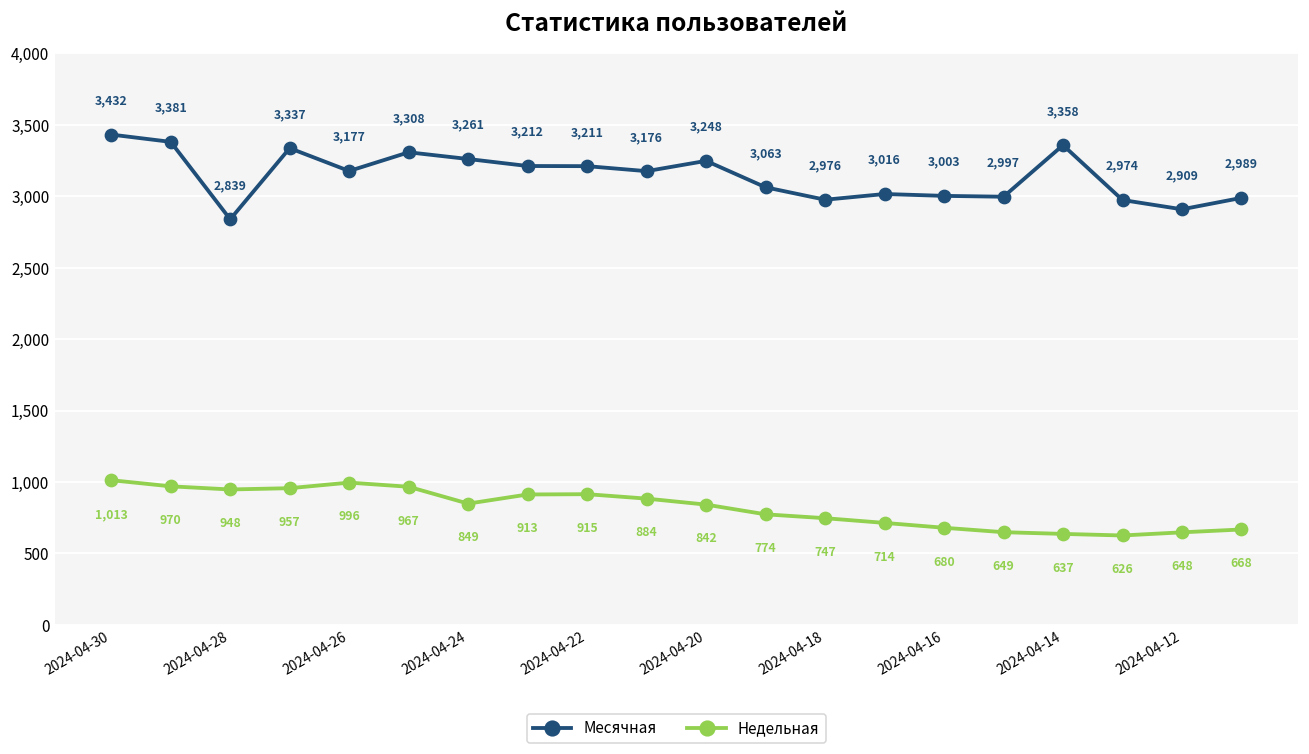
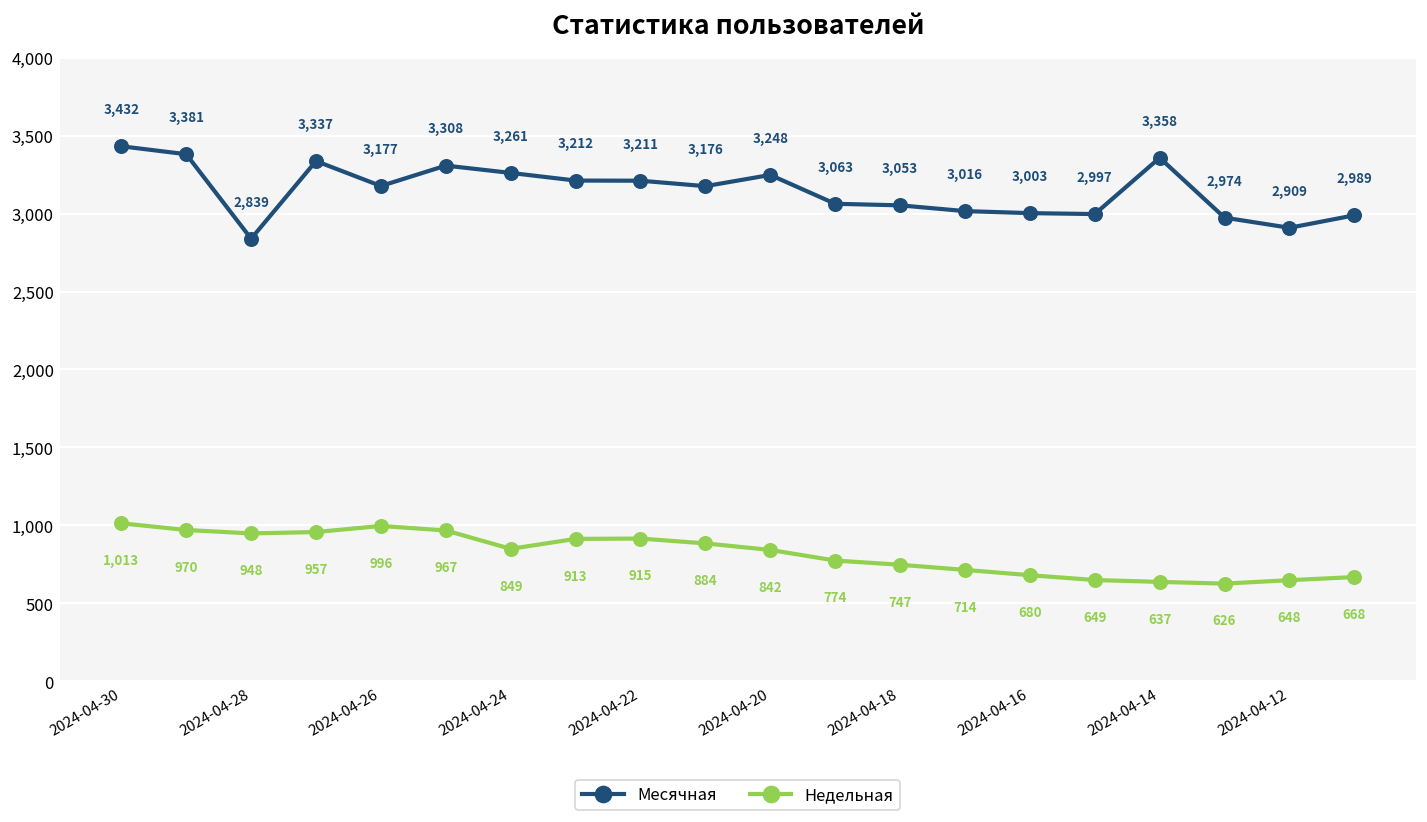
Месячная, 2024-04-18: 2,976 -> 3,053
